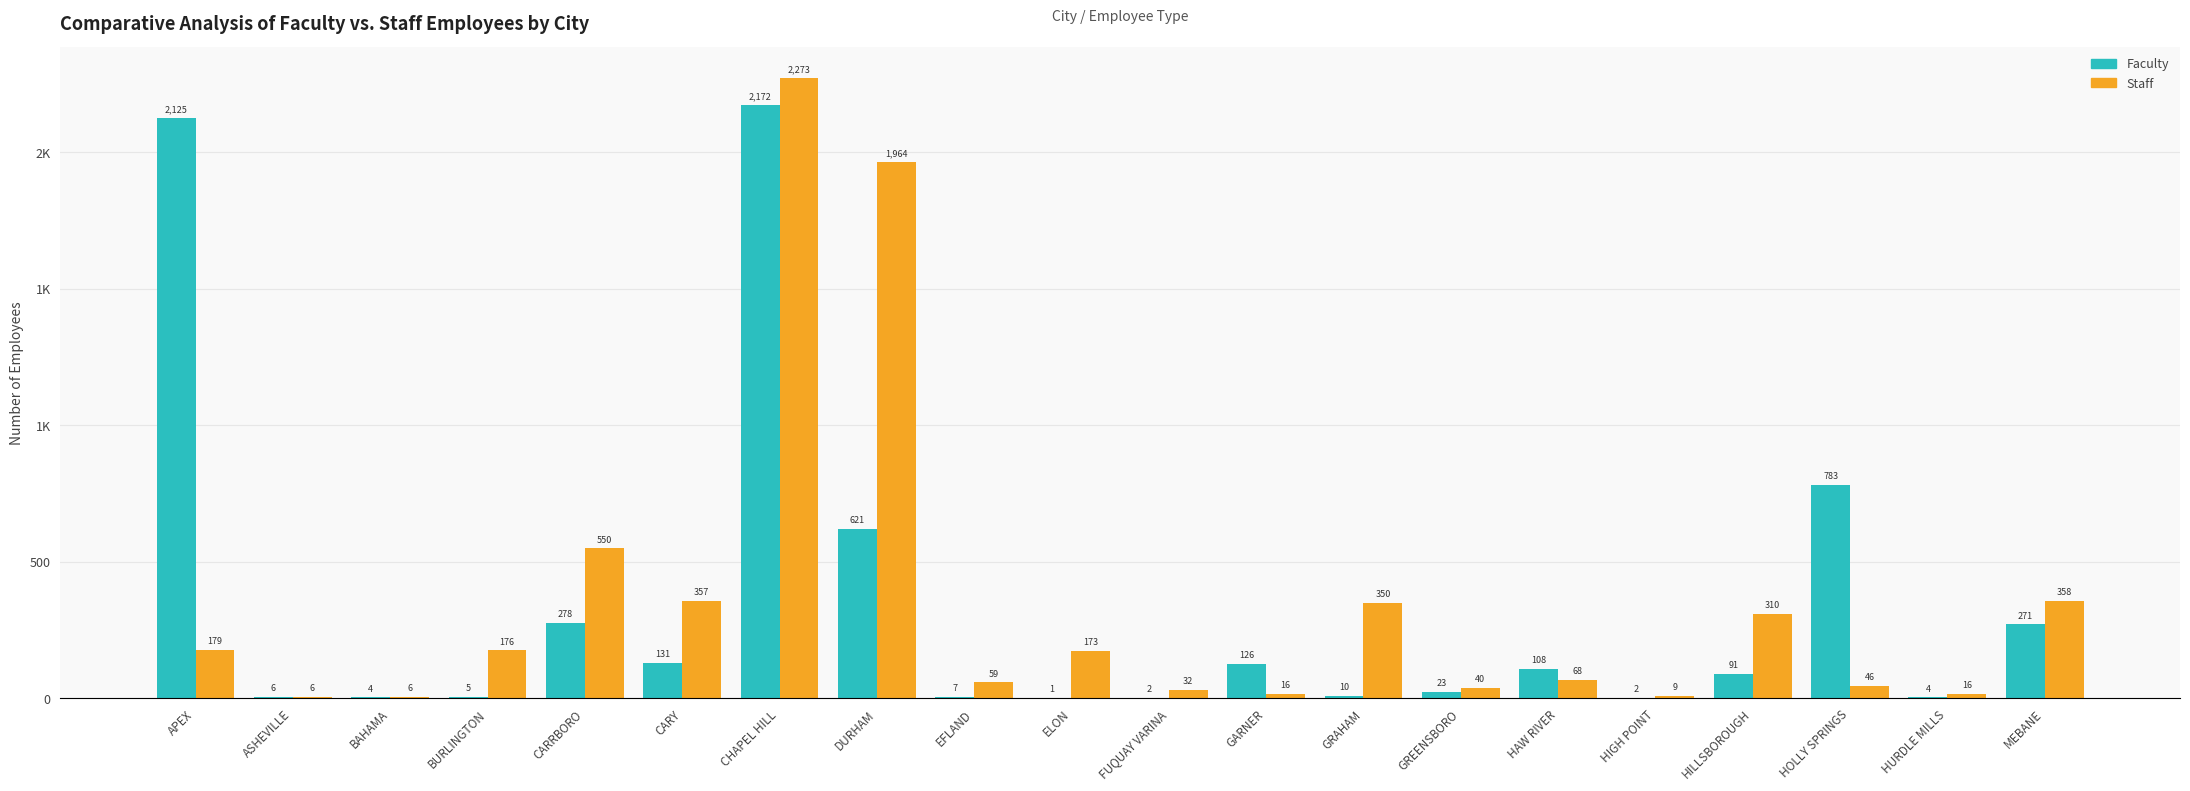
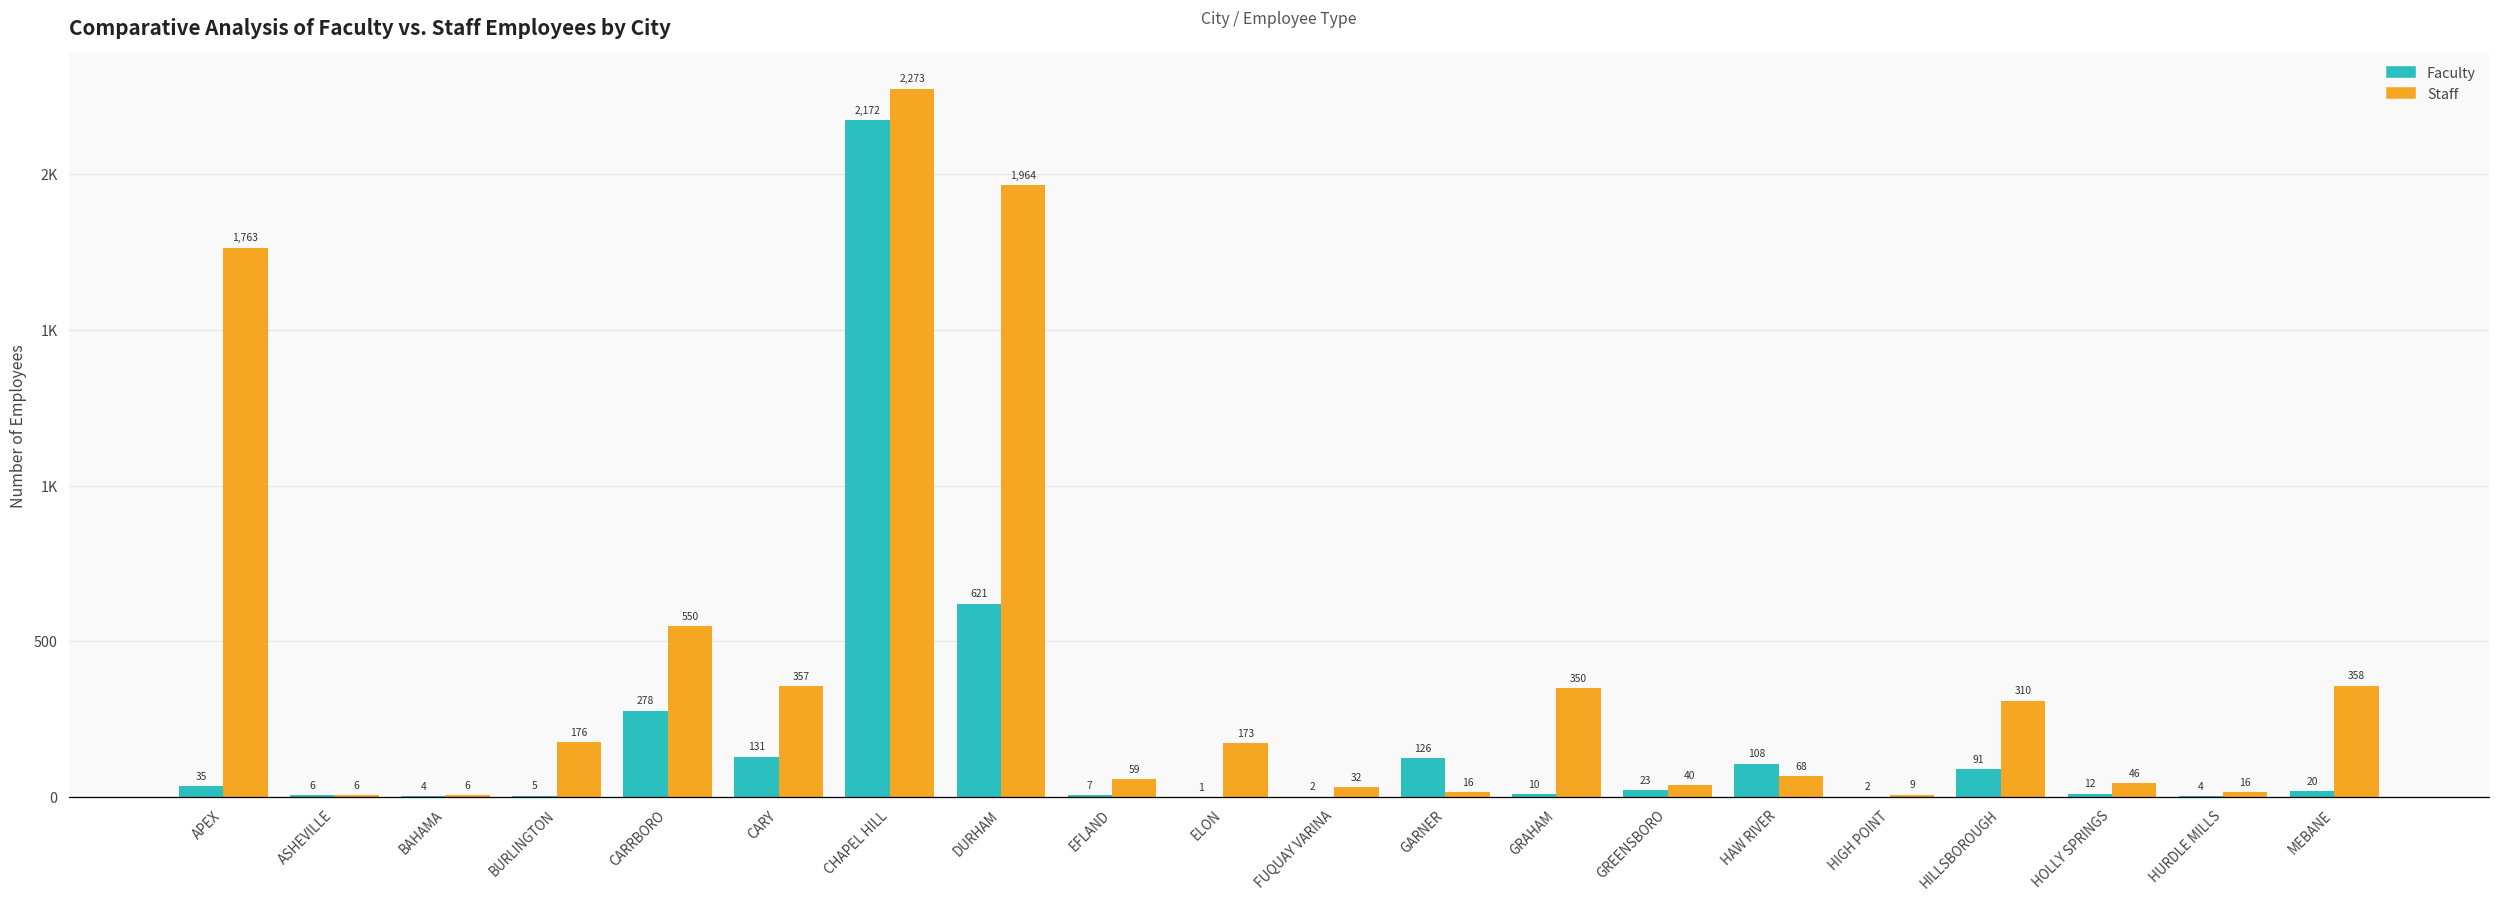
Faculty, APEX: 2,125 -> 35
Staff, APEX: 179 -> 1,763
Faculty, HOLLY SPRINGS: 783 -> 12
Faculty, MEBANE: 271 -> 20
